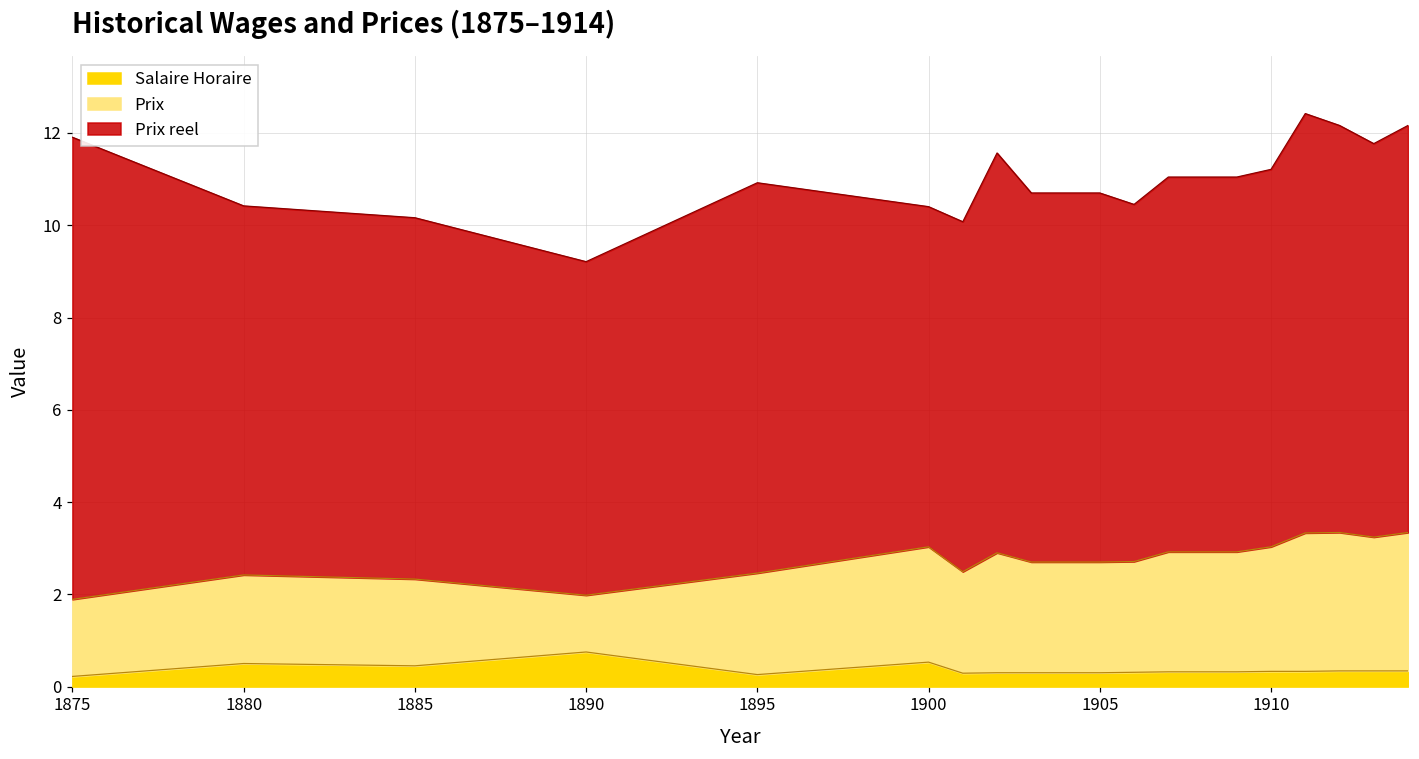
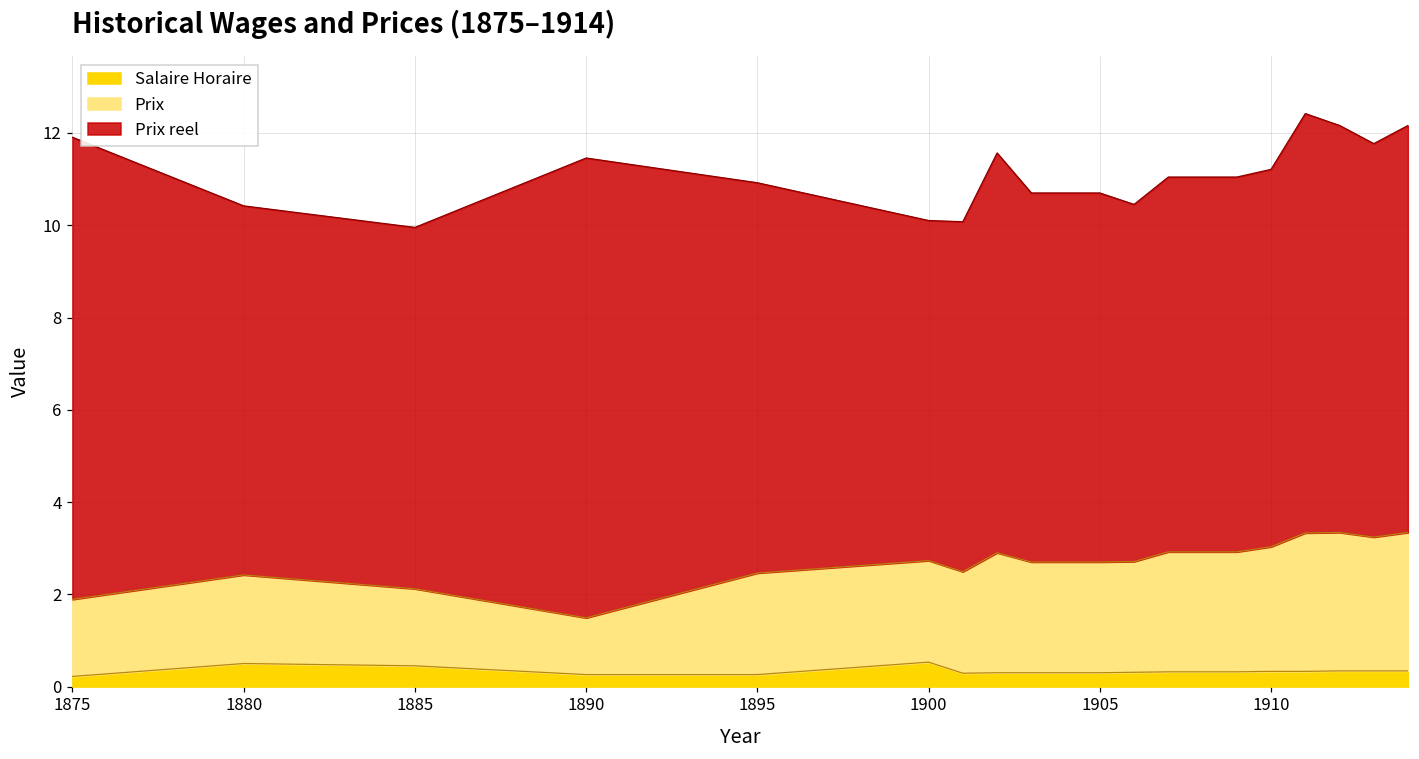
Prix, 1885: 1.9 -> 1.7
Salaire Horaire, 1890: 0.8 -> 0.3
Prix reel, 1890: 7.2 -> 10.0
Prix, 1900: 2.5 -> 2.2
